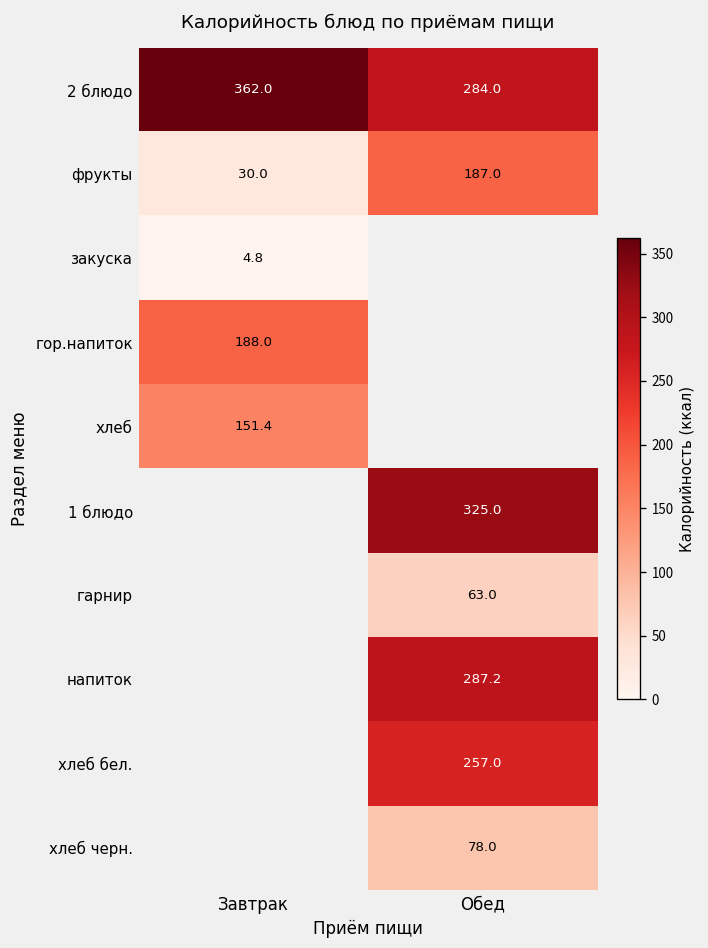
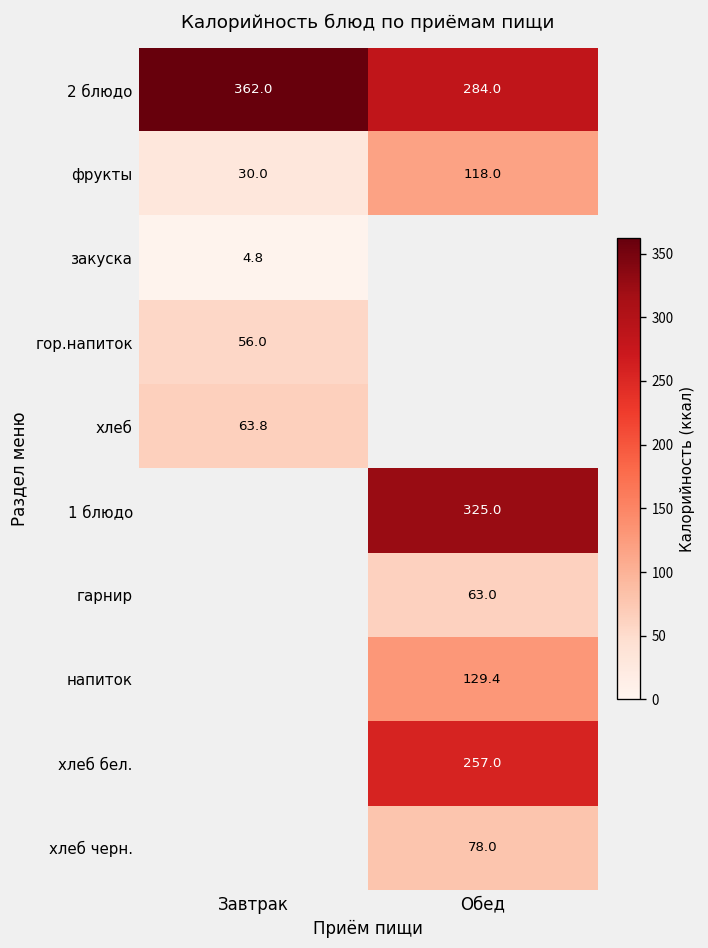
фрукты, Обед: 187.0 -> 118.0
гор.напиток, Завтрак: 188.0 -> 56.0
хлеб, Завтрак: 151.4 -> 63.8
напиток, Обед: 287.2 -> 129.4
